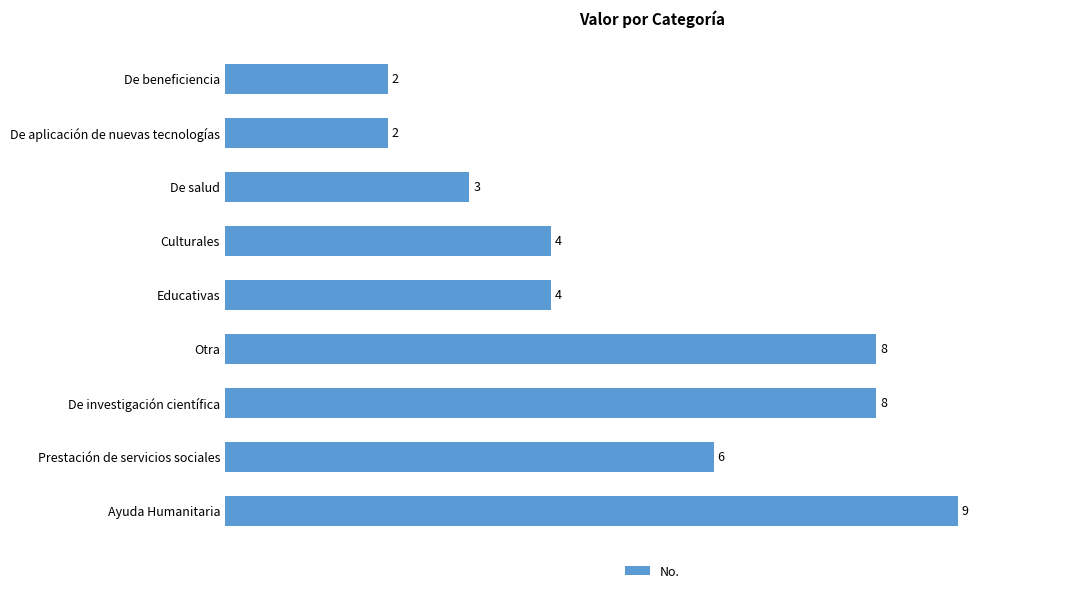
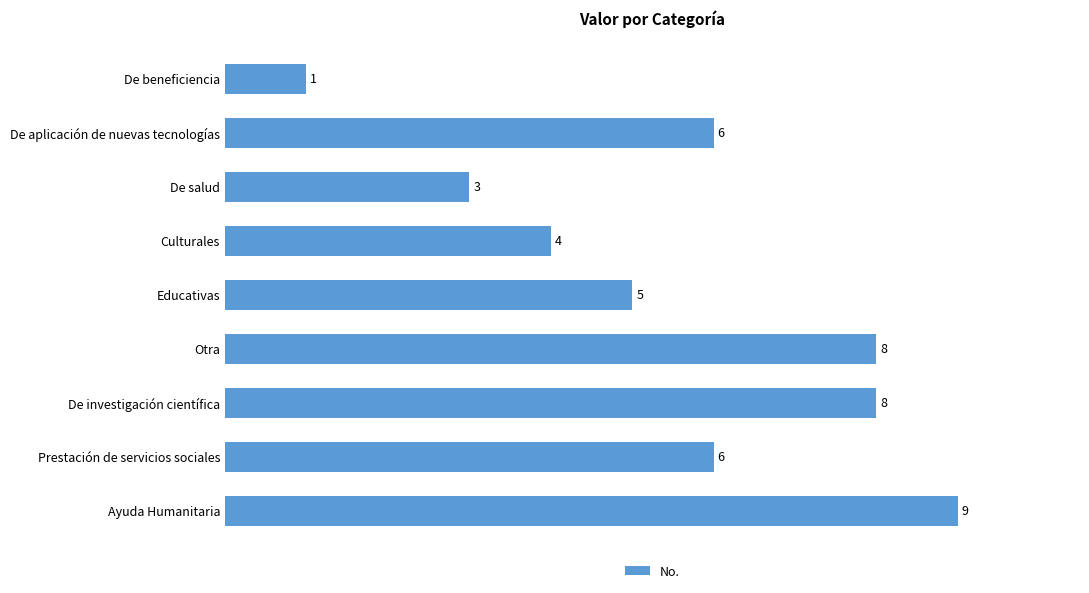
De beneficiencia: 2 -> 1
De aplicación de nuevas tecnologías: 2 -> 6
Educativas: 4 -> 5
